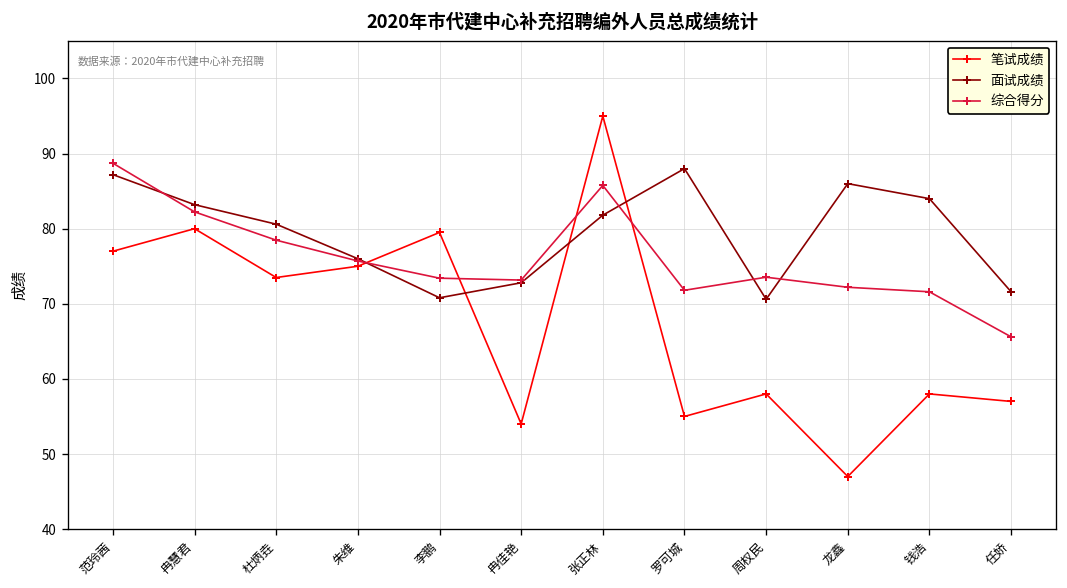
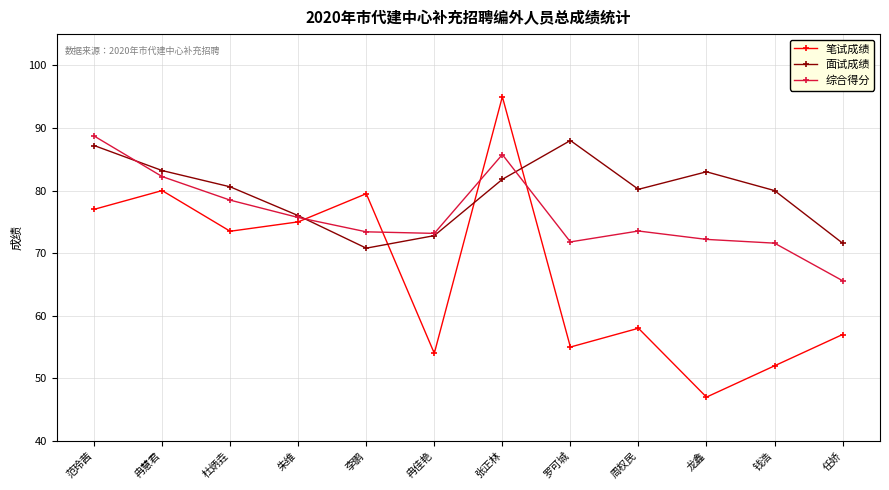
面试成绩, 周权民: 71 -> 80
面试成绩, 龙鑫: 86 -> 83
笔试成绩, 钱浩: 58 -> 52
面试成绩, 钱浩: 84 -> 80
